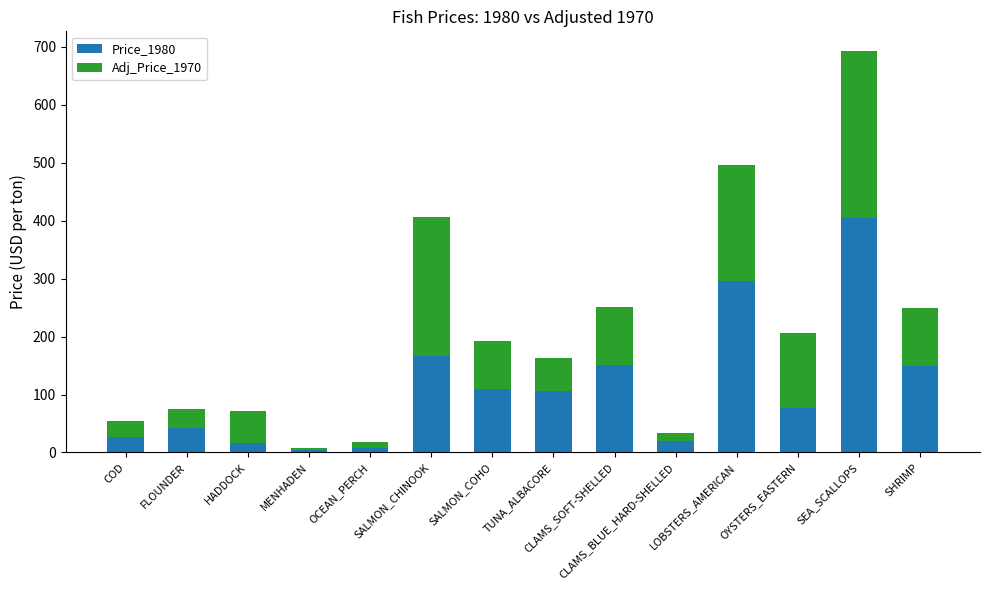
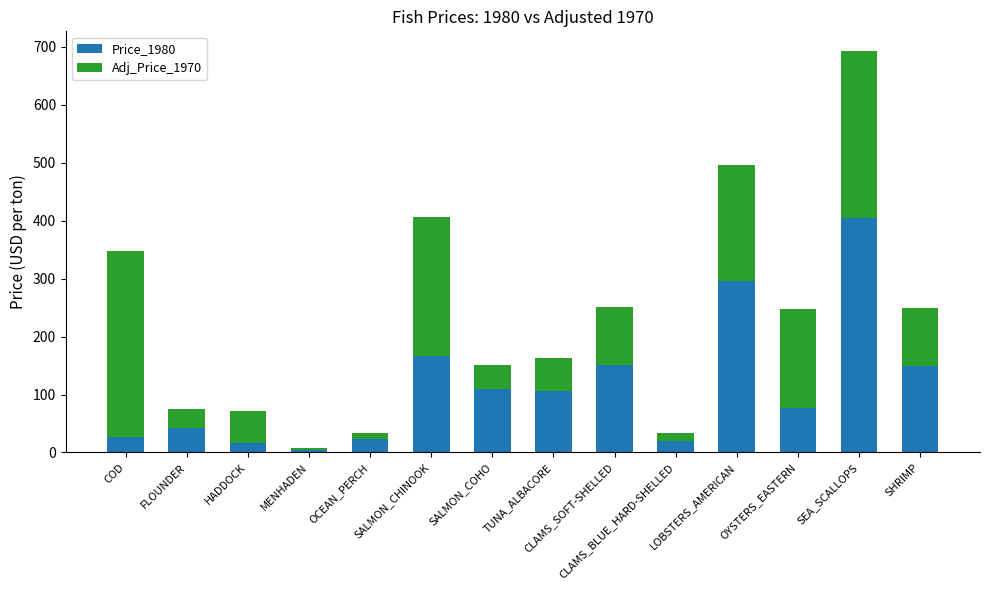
Adj_Price_1970, COD: 30 -> 320
Price_1980, OCEAN_PERCH: 10 -> 20
Adj_Price_1970, SALMON_COHO: 80 -> 40
Adj_Price_1970, OYSTERS_EASTERN: 130 -> 170
